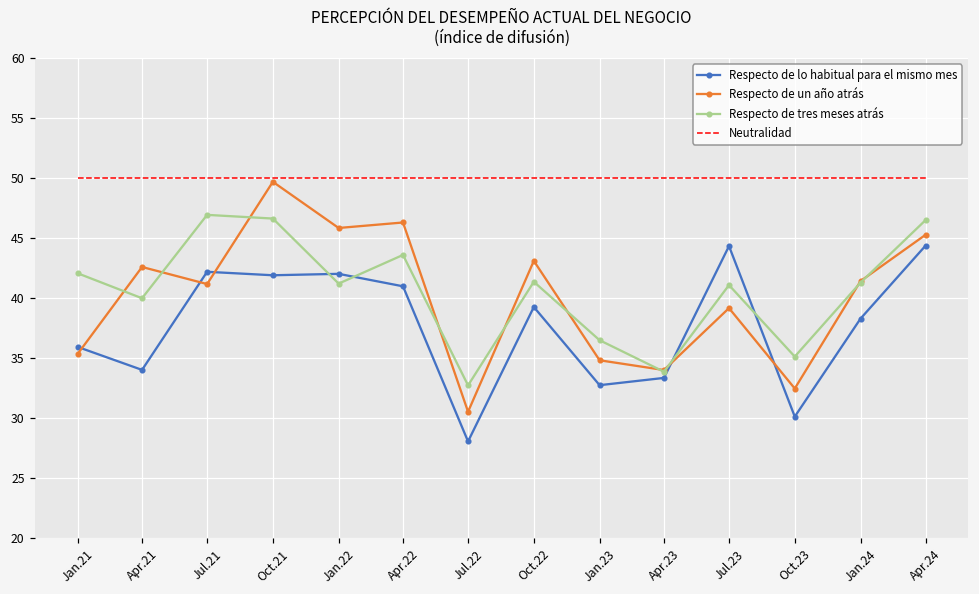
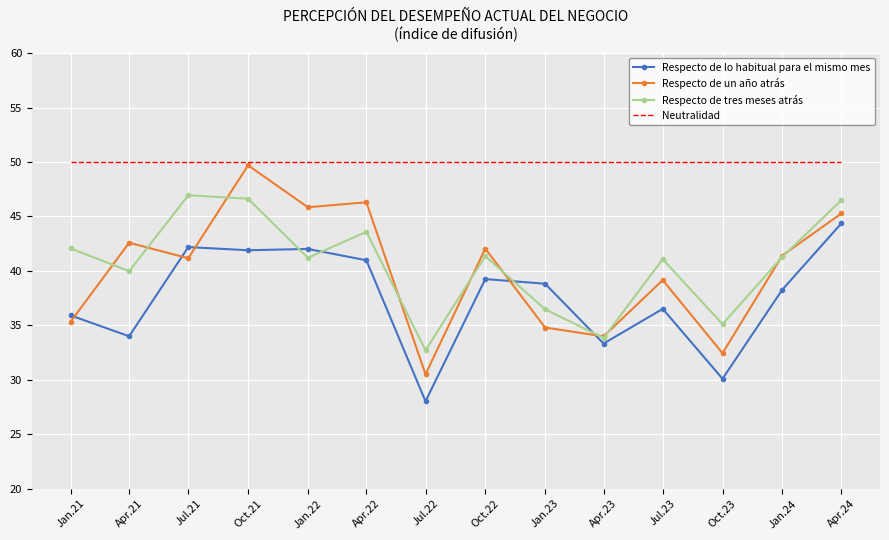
Respecto de un año atrás, Oct.22: 43.1 -> 42.1
Respecto de lo habitual para el mismo mes, Jan.23: 32.7 -> 38.8
Respecto de lo habitual para el mismo mes, Jul.23: 44.3 -> 36.5
